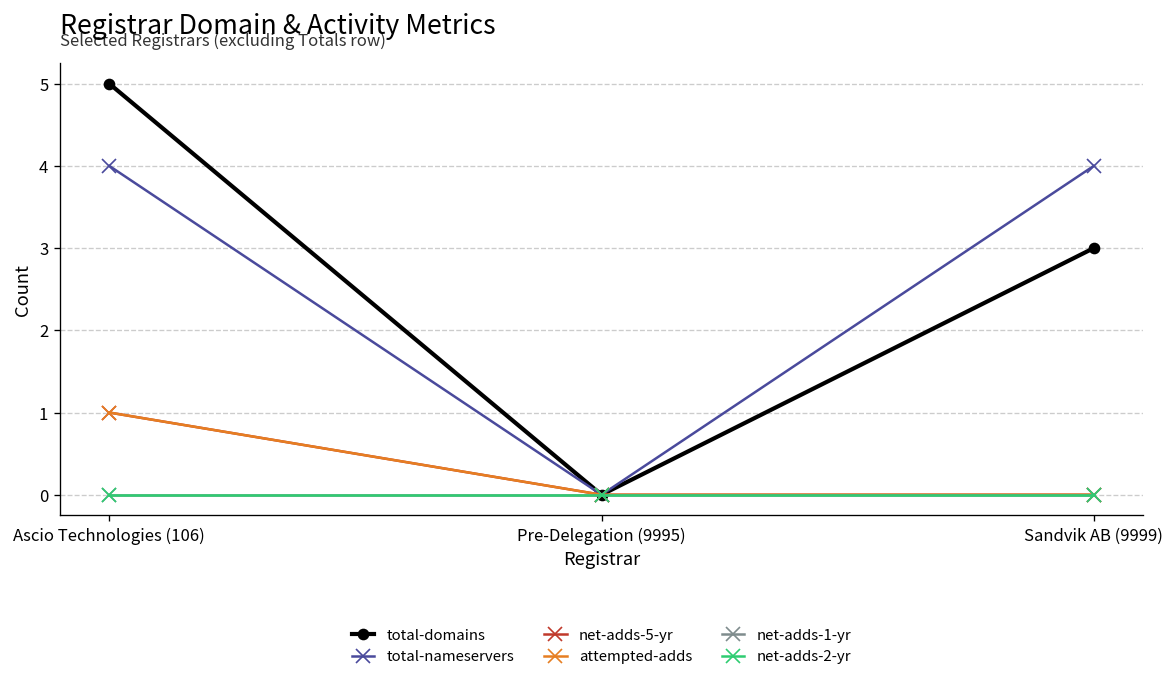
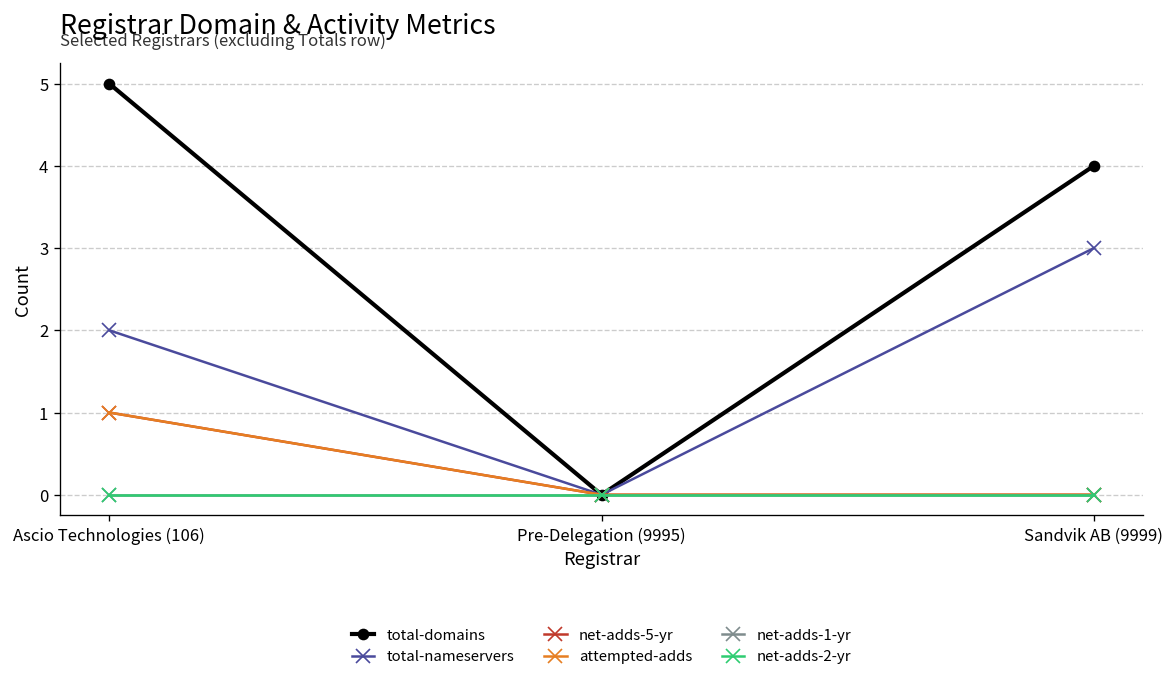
total-nameservers, Ascio Technologies (106): 4 -> 2
total-domains, Sandvik AB (9999): 3 -> 4
total-nameservers, Sandvik AB (9999): 4 -> 3
